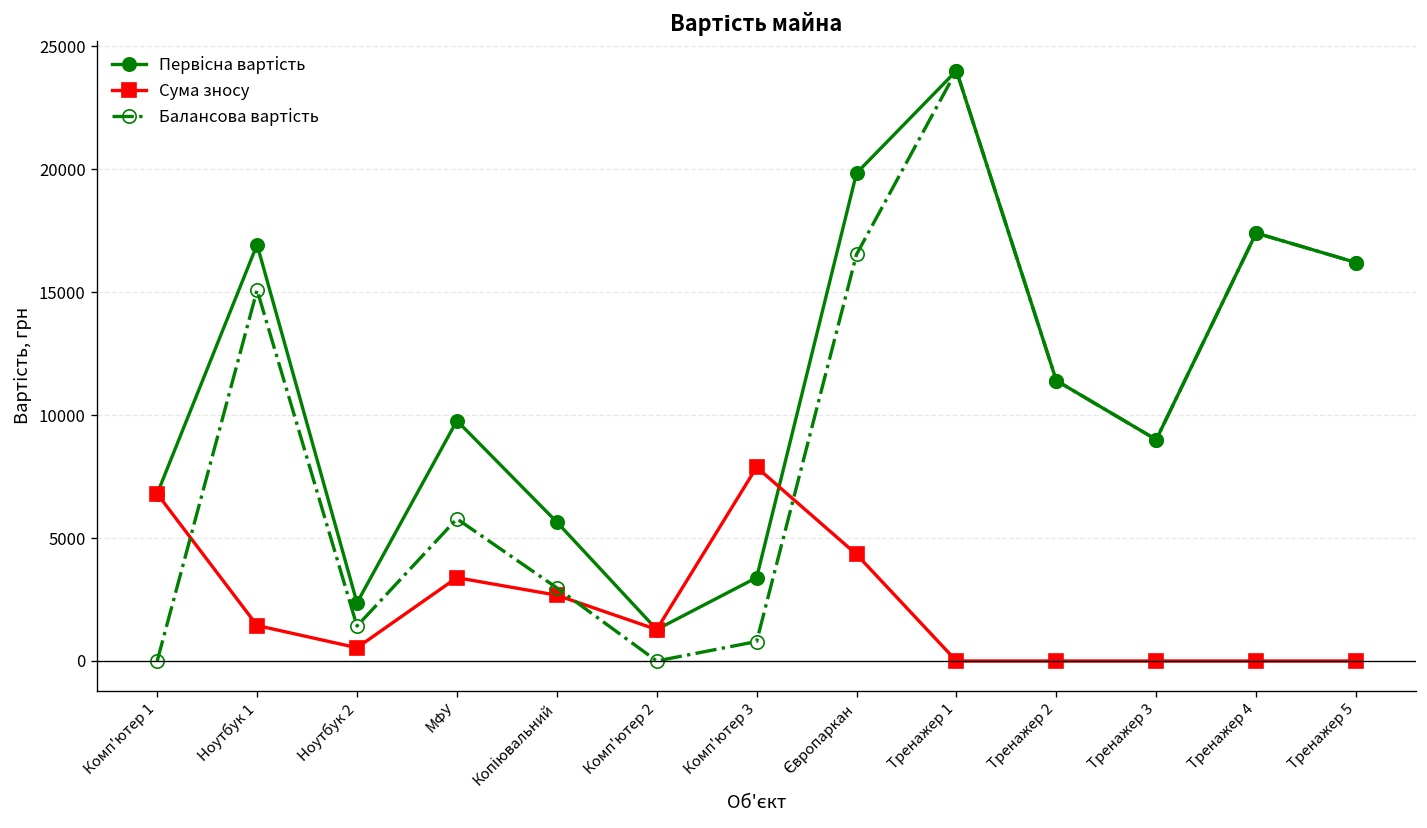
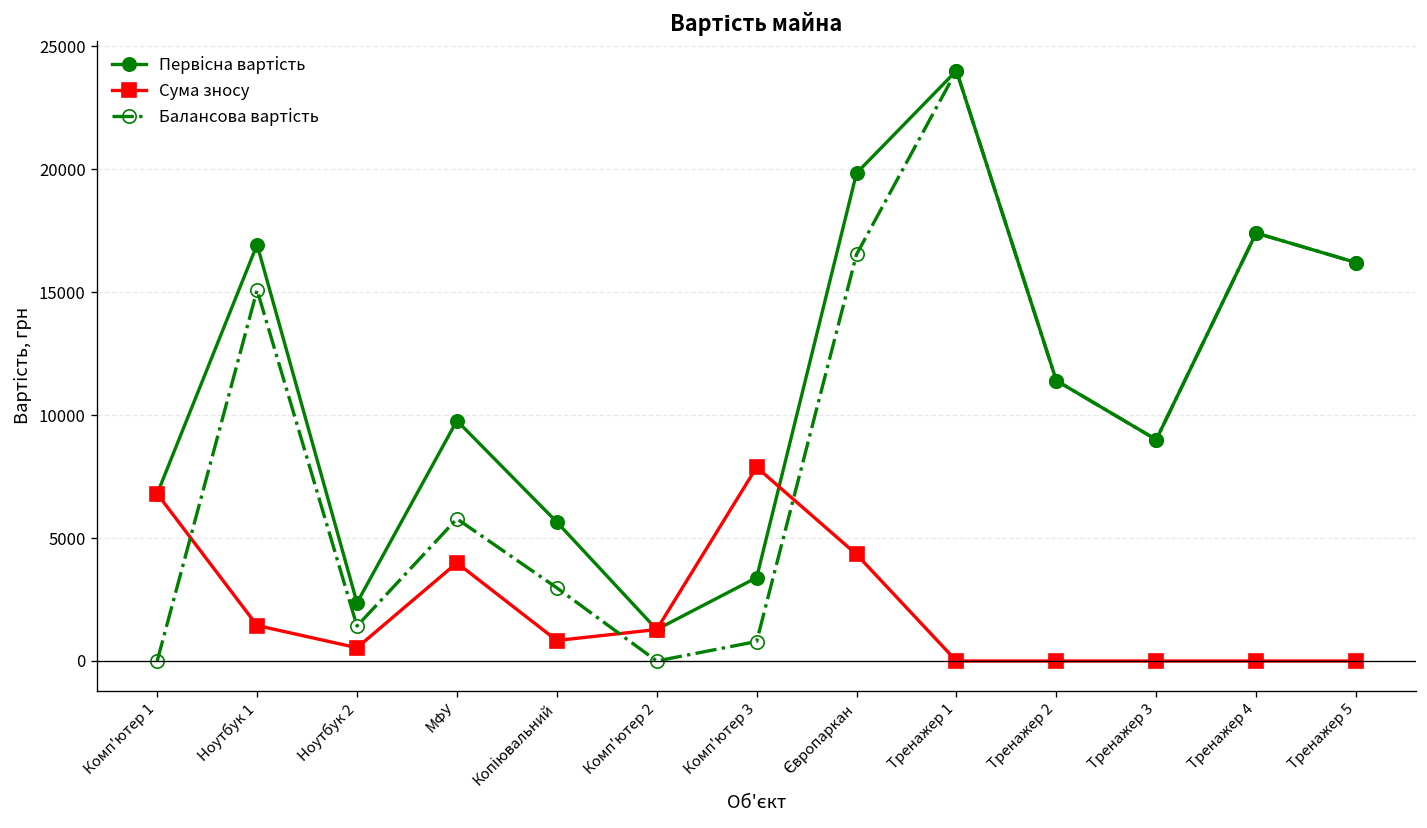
Сума зносу, МФУ: 3400 -> 4000
Сума зносу, Копіювальний: 2700 -> 800
